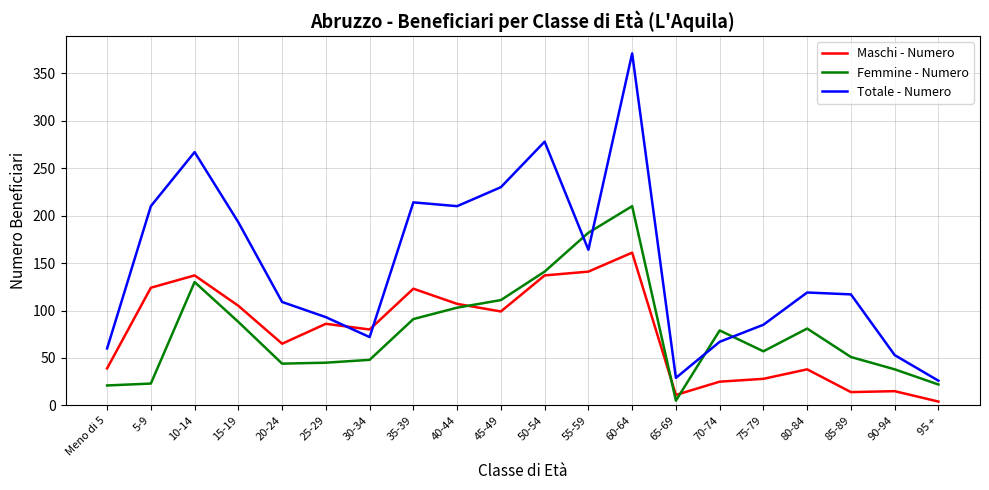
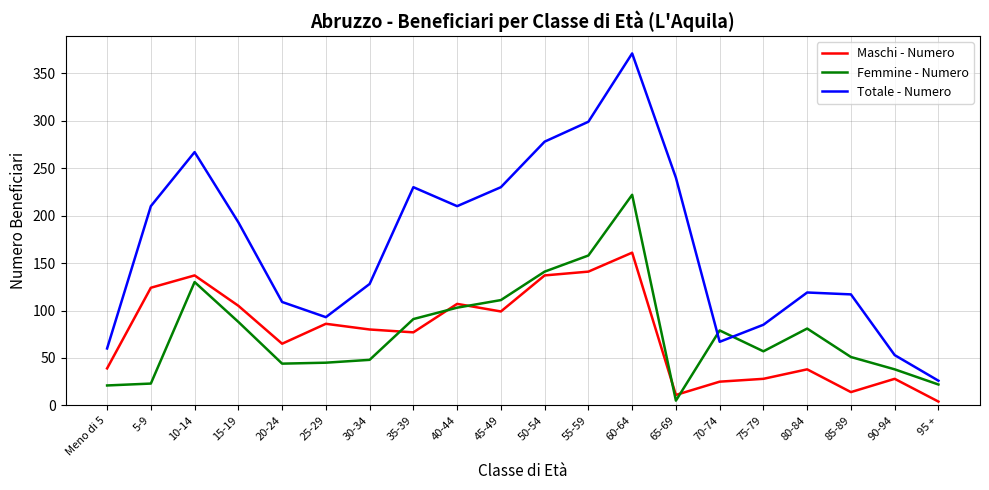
Totale - Numero, 30-34: 70 -> 130
Maschi - Numero, 35-39: 120 -> 80
Totale - Numero, 35-39: 210 -> 230
Femmine - Numero, 55-59: 180 -> 160
Totale - Numero, 55-59: 160 -> 300
Femmine - Numero, 60-64: 210 -> 220
Totale - Numero, 65-69: 30 -> 240
Maschi - Numero, 90-94: 20 -> 30
